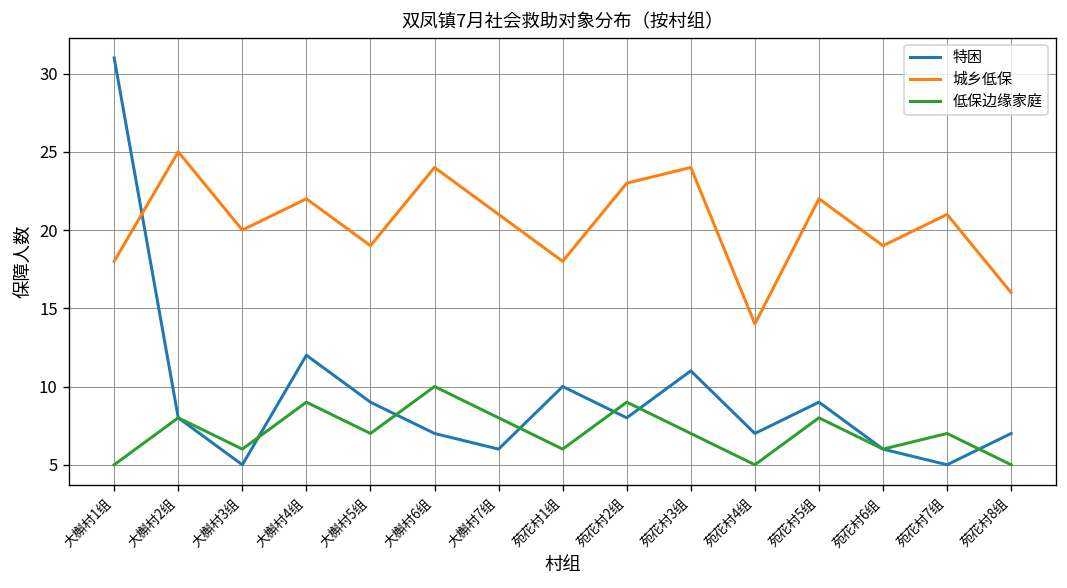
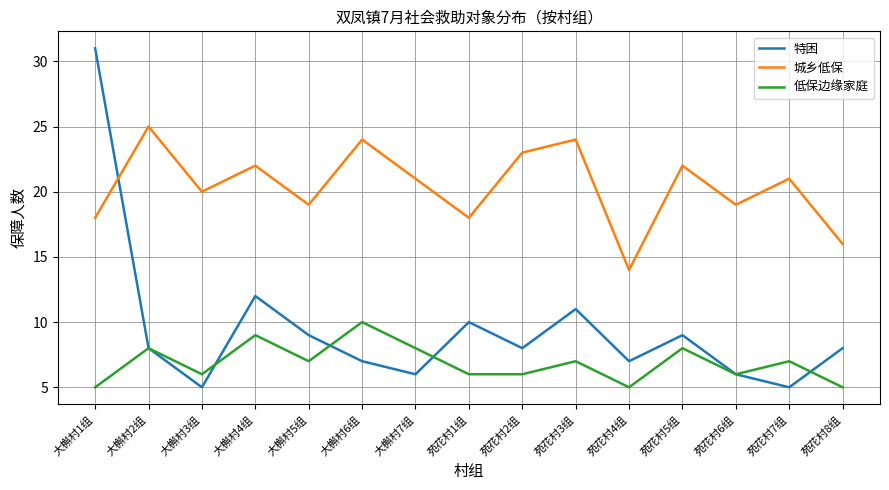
低保边缘家庭, 苑花村2组: 9 -> 6
特困, 苑花村8组: 7 -> 8
